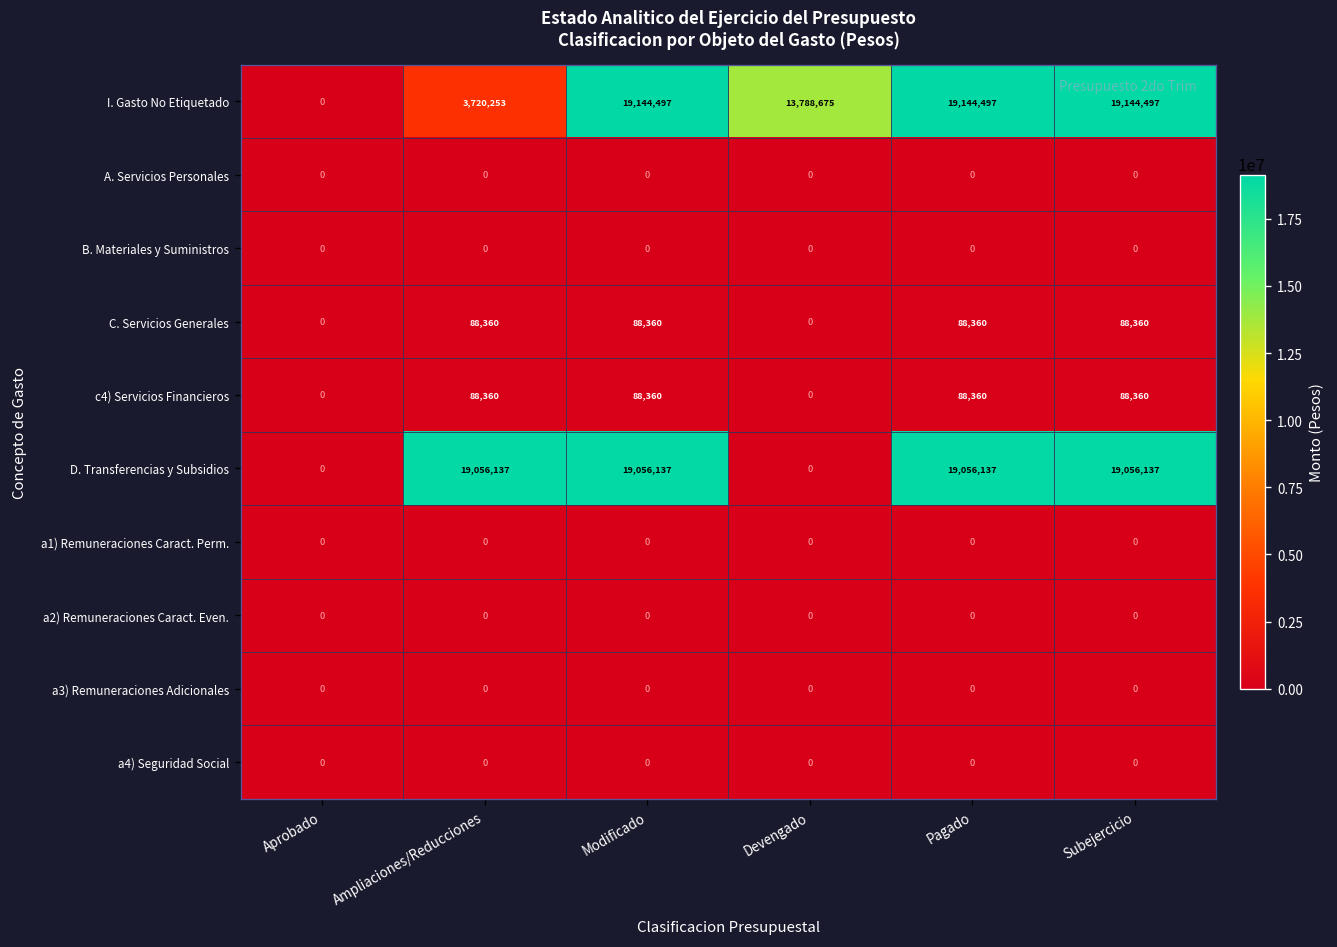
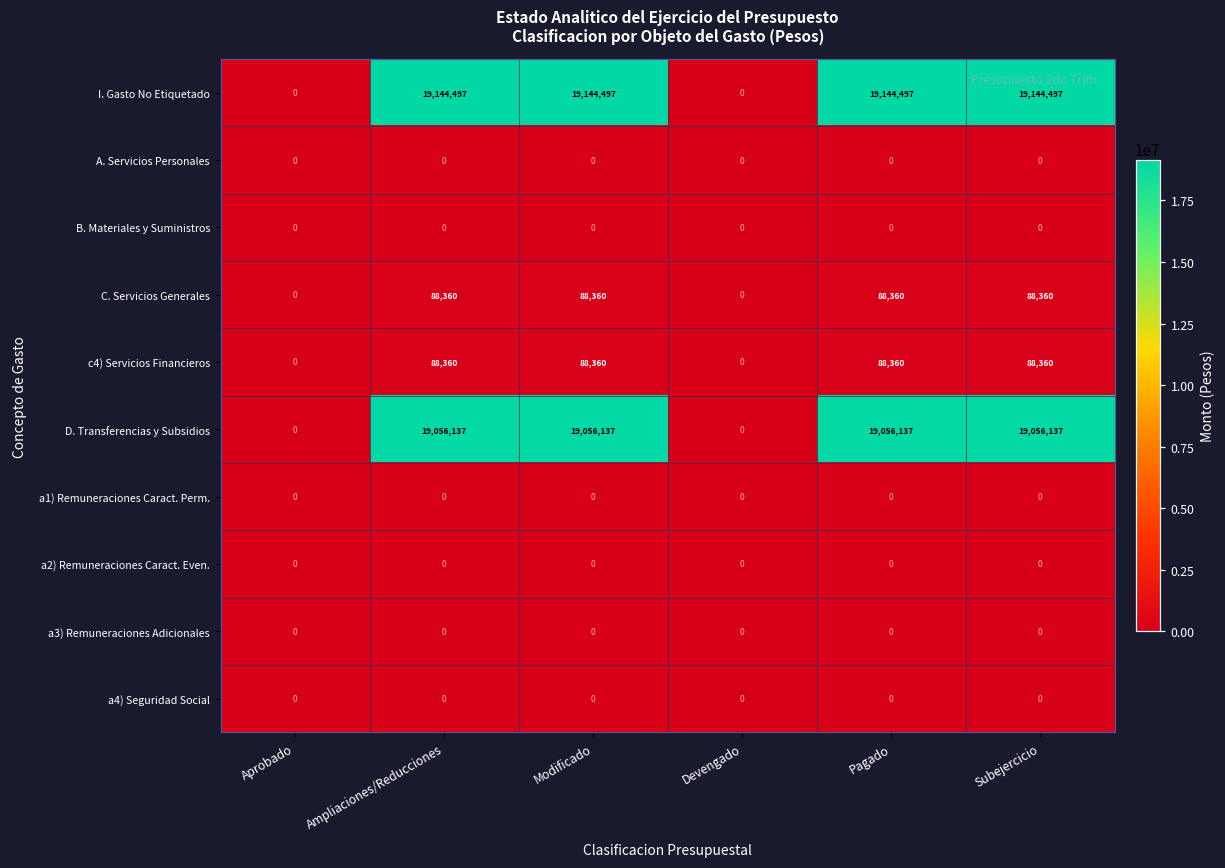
I. Gasto No Etiquetado, Ampliaciones/Reducciones: 3,720,253 -> 19,144,497
I. Gasto No Etiquetado, Devengado: 13,788,675 -> 0
